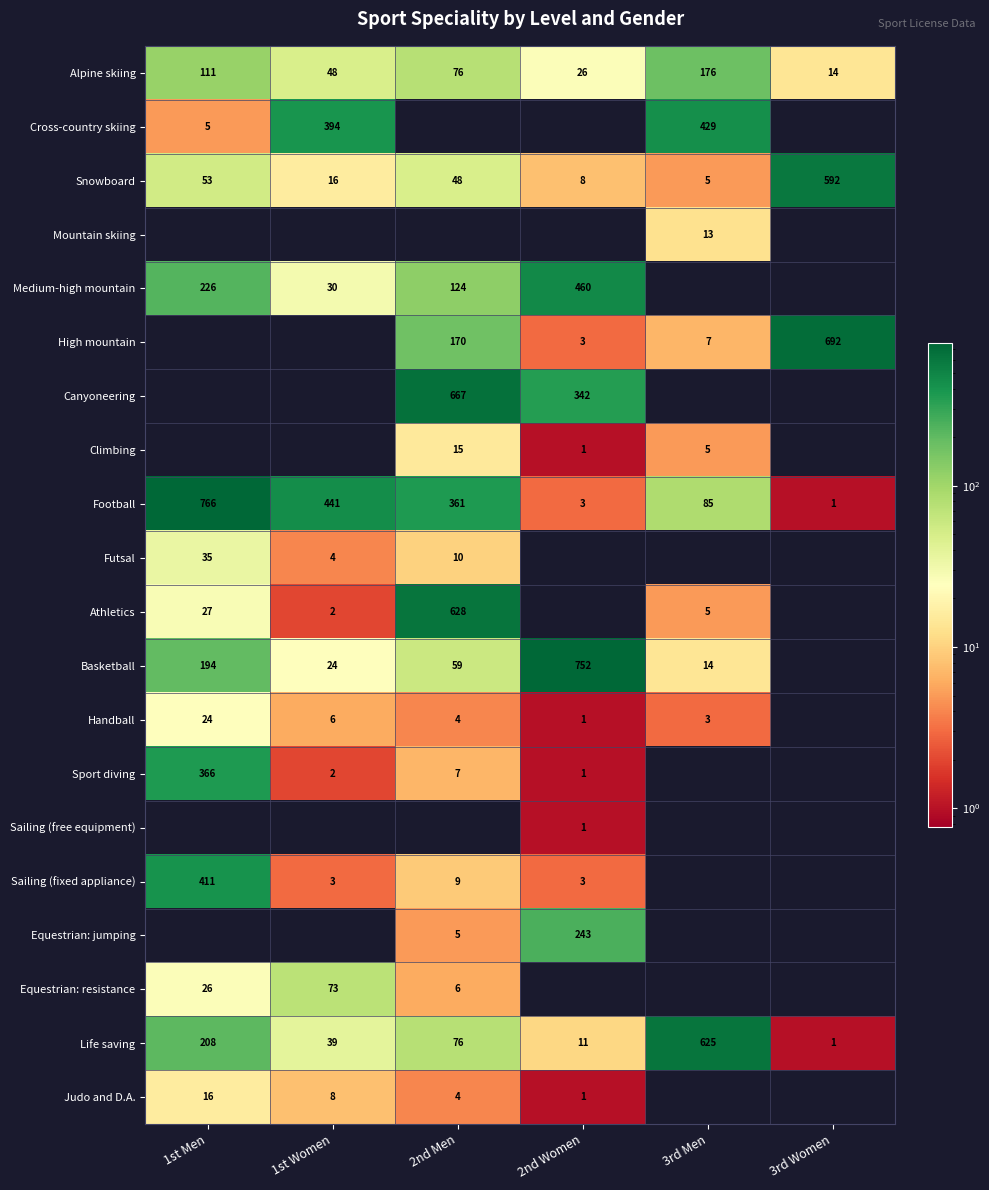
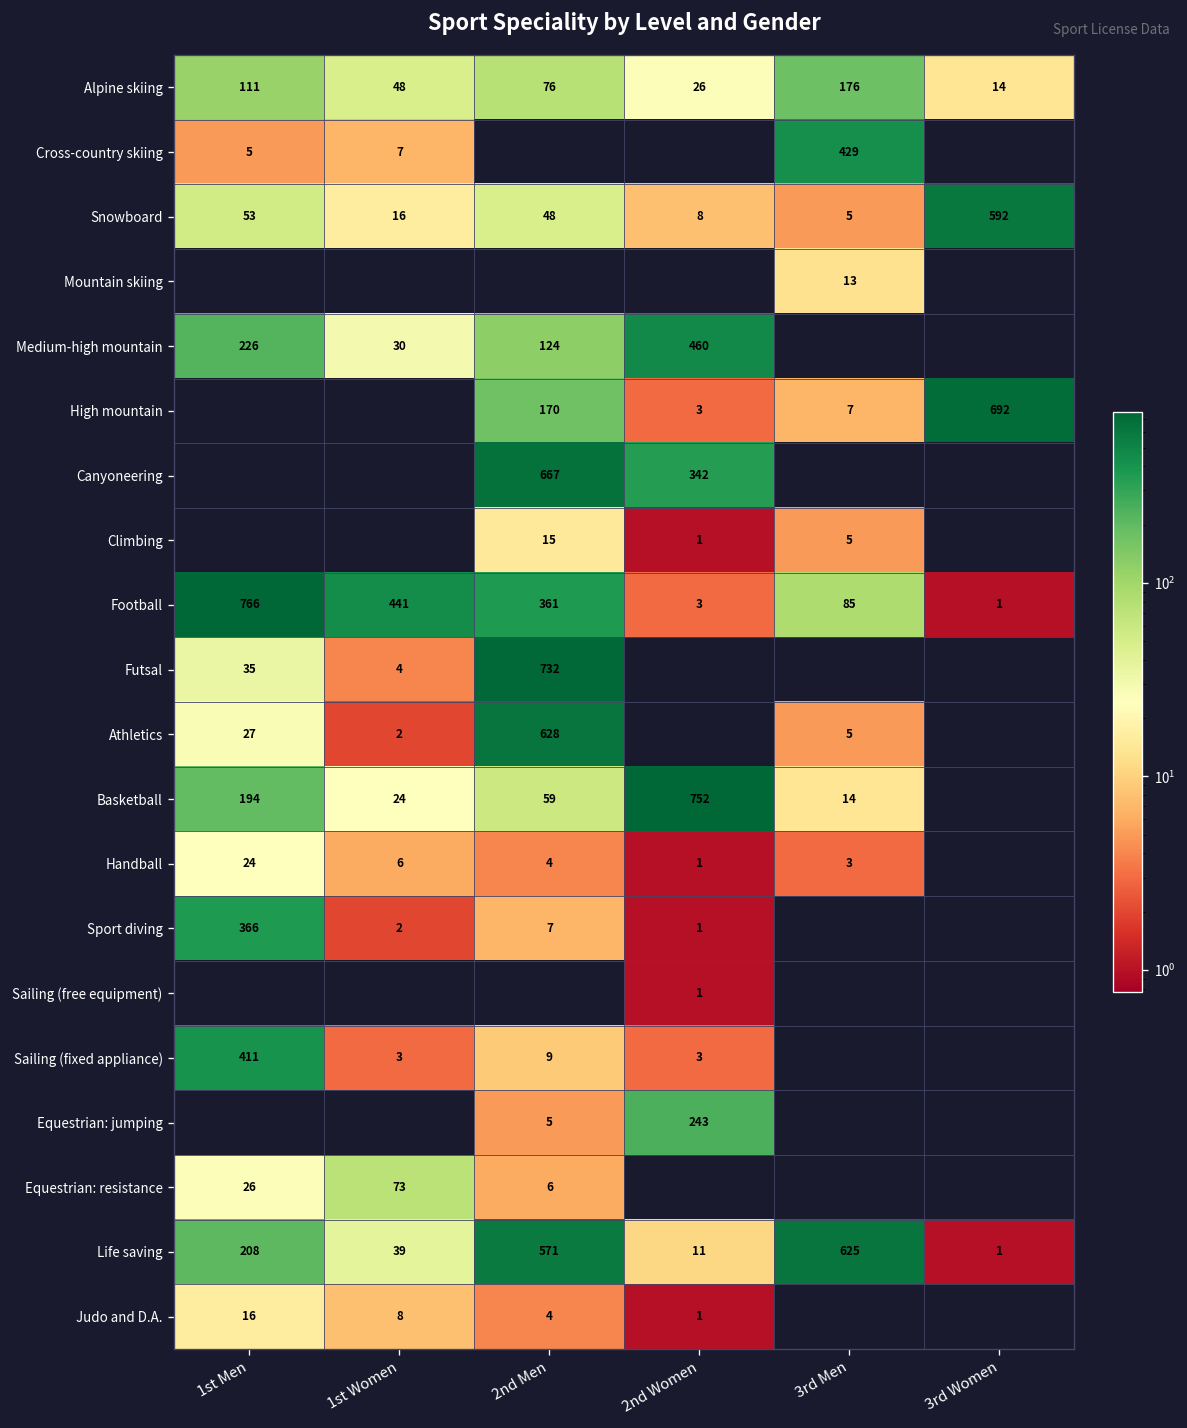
Cross-country skiing, 1st Women: 394 -> 7
Futsal, 2nd Men: 10 -> 732
Life saving, 2nd Men: 76 -> 571
